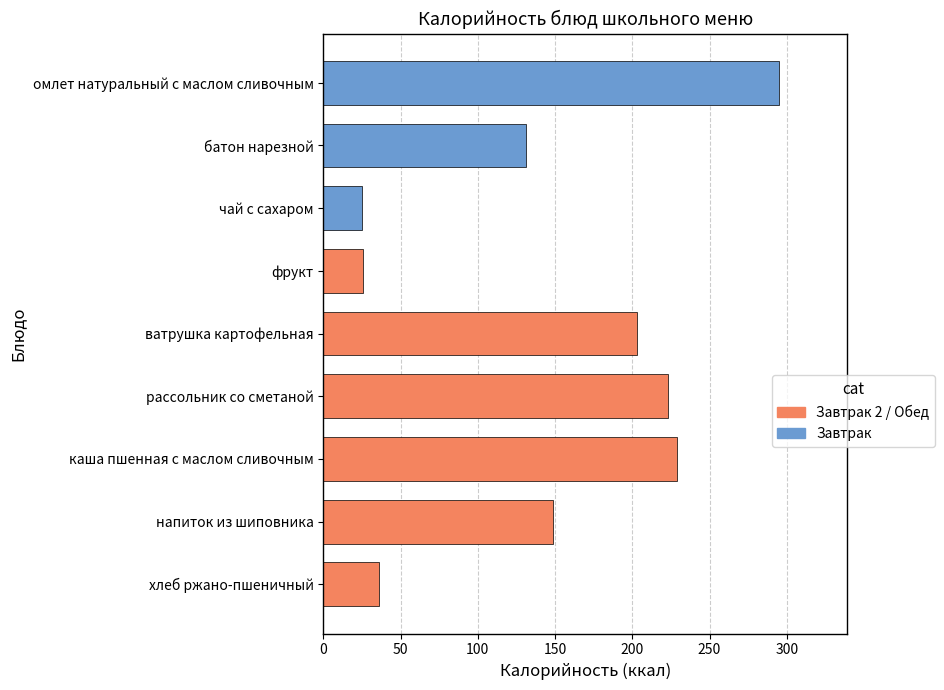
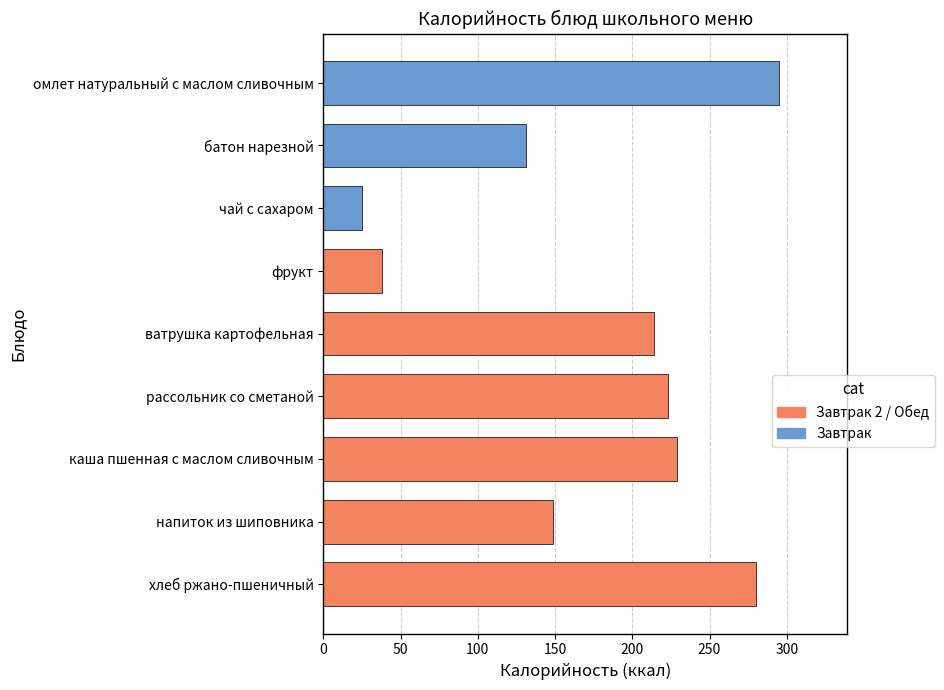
фрукт: 26 -> 38
ватрушка картофельная: 203 -> 214
хлеб ржано-пшеничный: 36 -> 280
